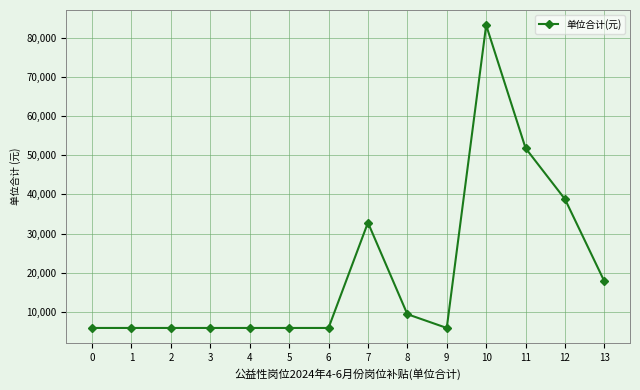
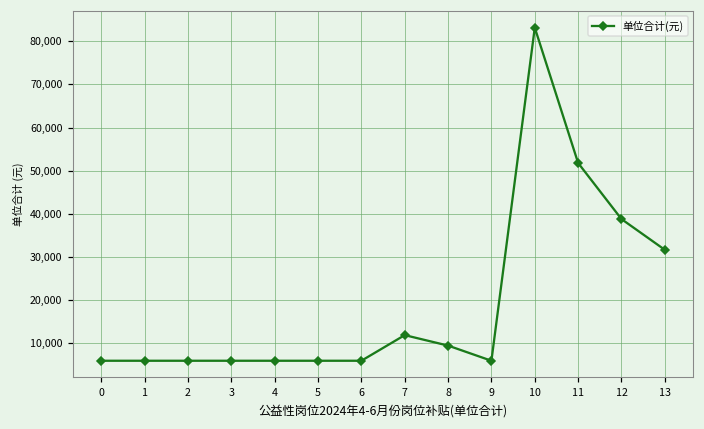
7: 33,000 -> 12,000
13: 18,000 -> 32,000
